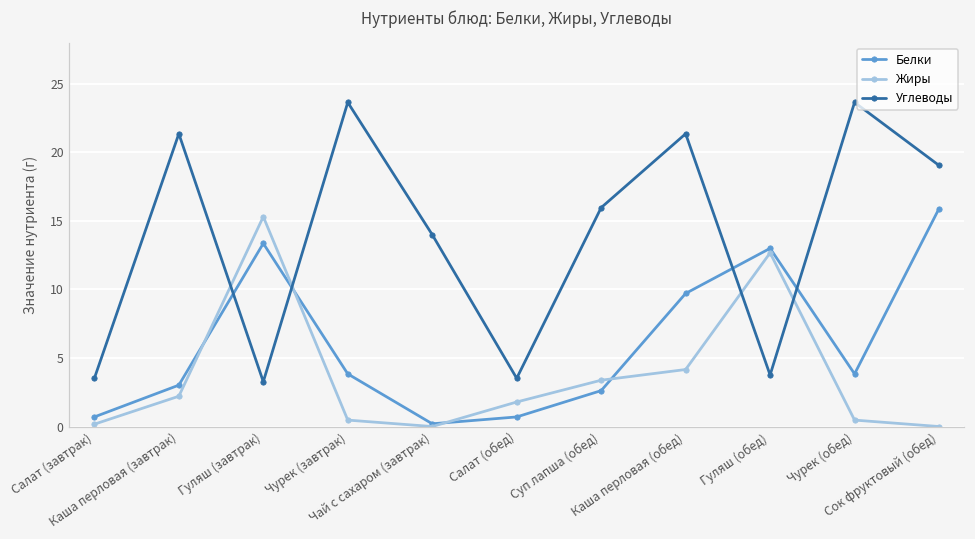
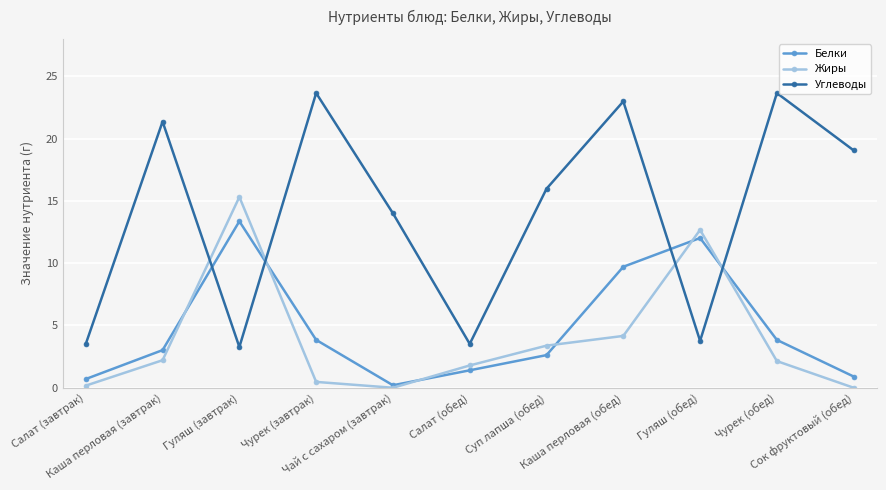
Белки, Салат (обед): 0.7 -> 1.4
Углеводы, Каша перловая (обед): 21.4 -> 23.0
Белки, Гуляш (обед): 13.0 -> 12.0
Жиры, Чурек (обед): 0.5 -> 2.1
Белки, Сок фруктовый (обед): 15.9 -> 0.9
